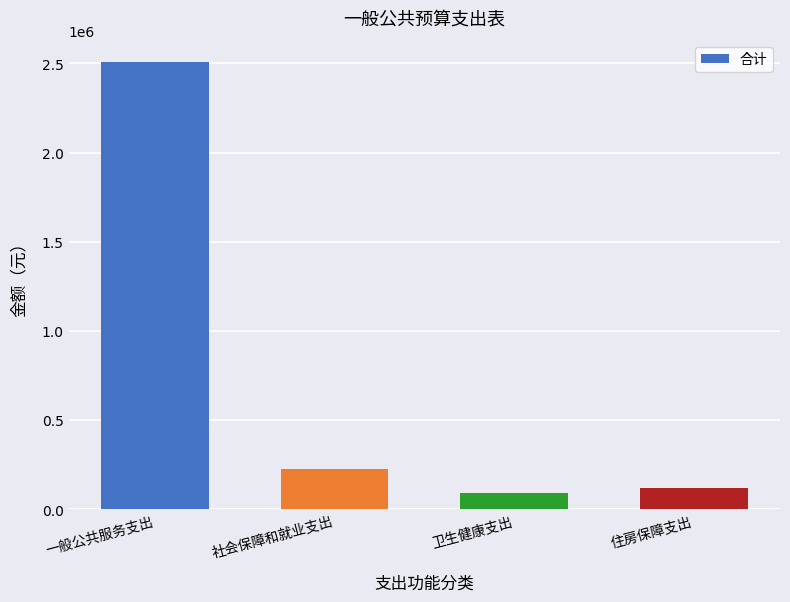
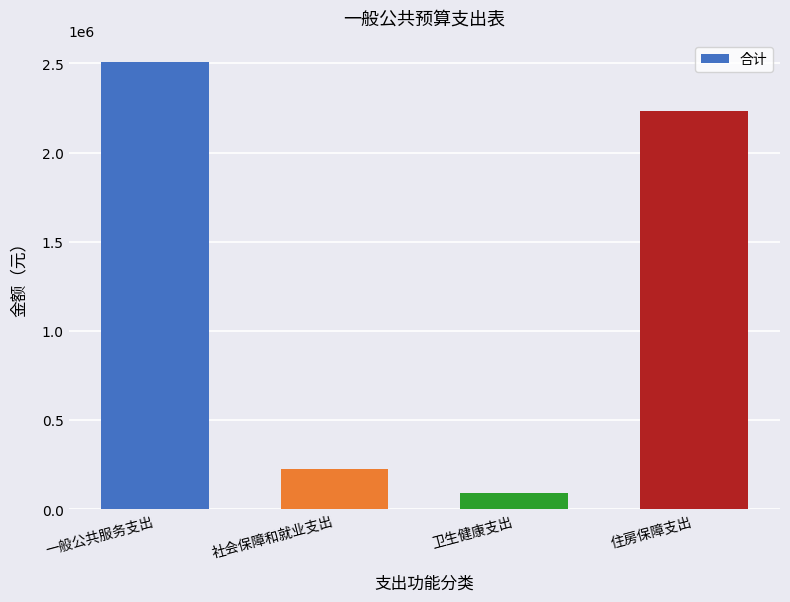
住房保障支出: 120000 -> 2230000
